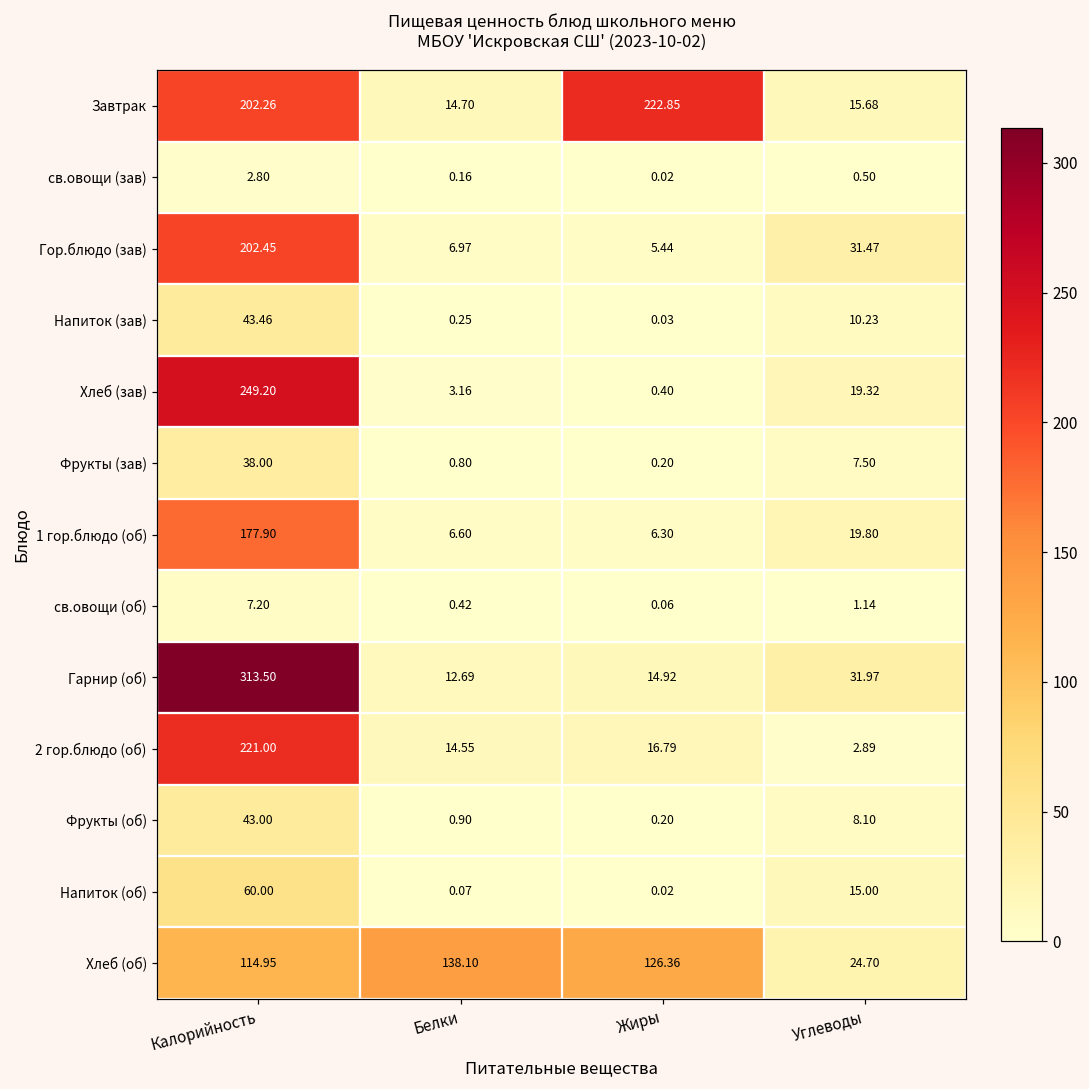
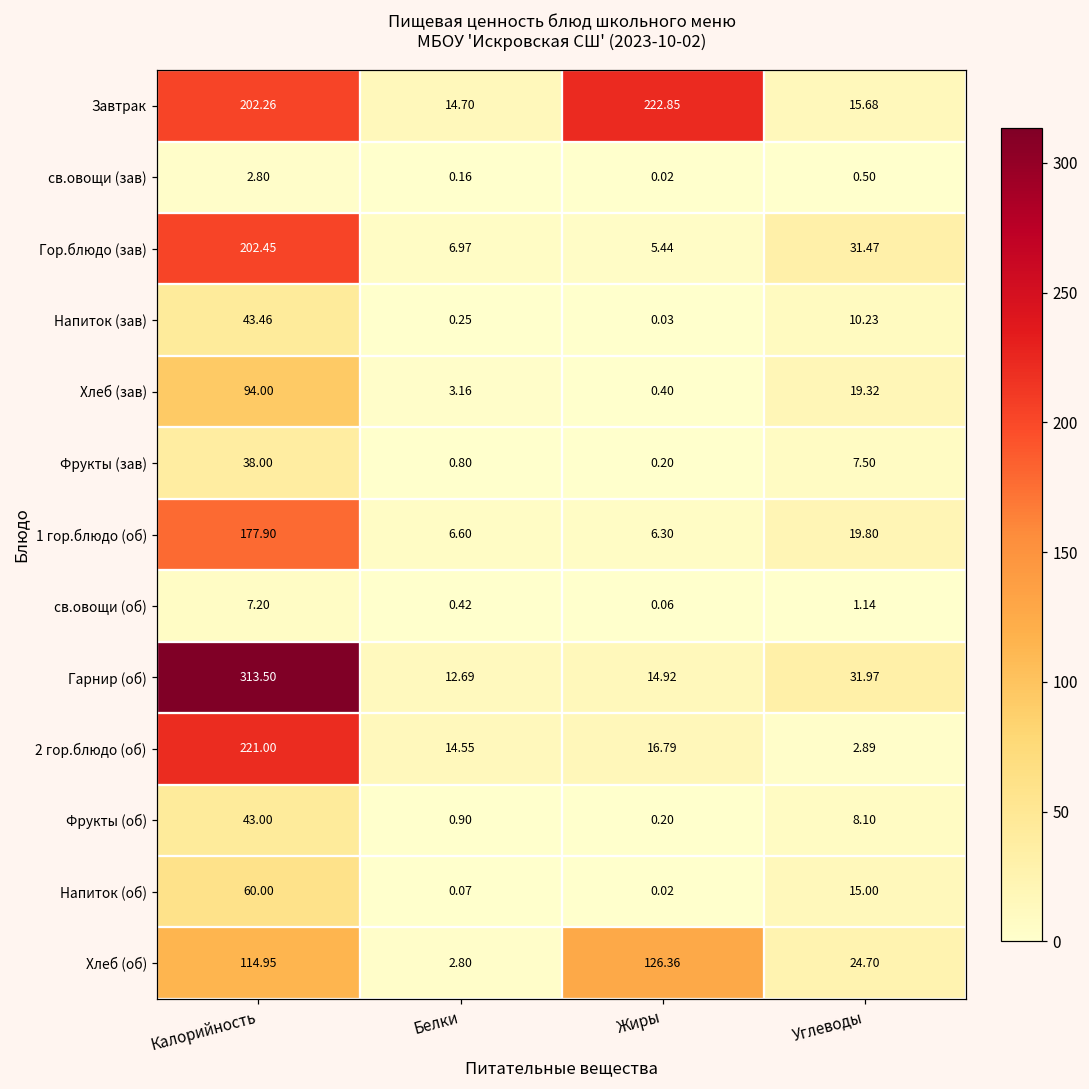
Хлеб (зав), Калорийность: 249.20 -> 94.00
Хлеб (об), Белки: 138.10 -> 2.80
